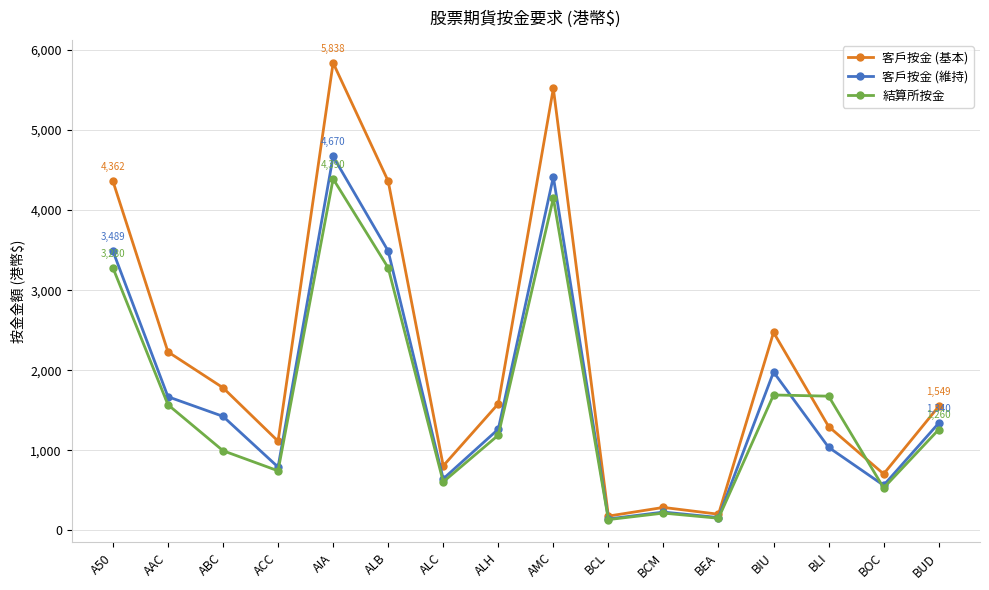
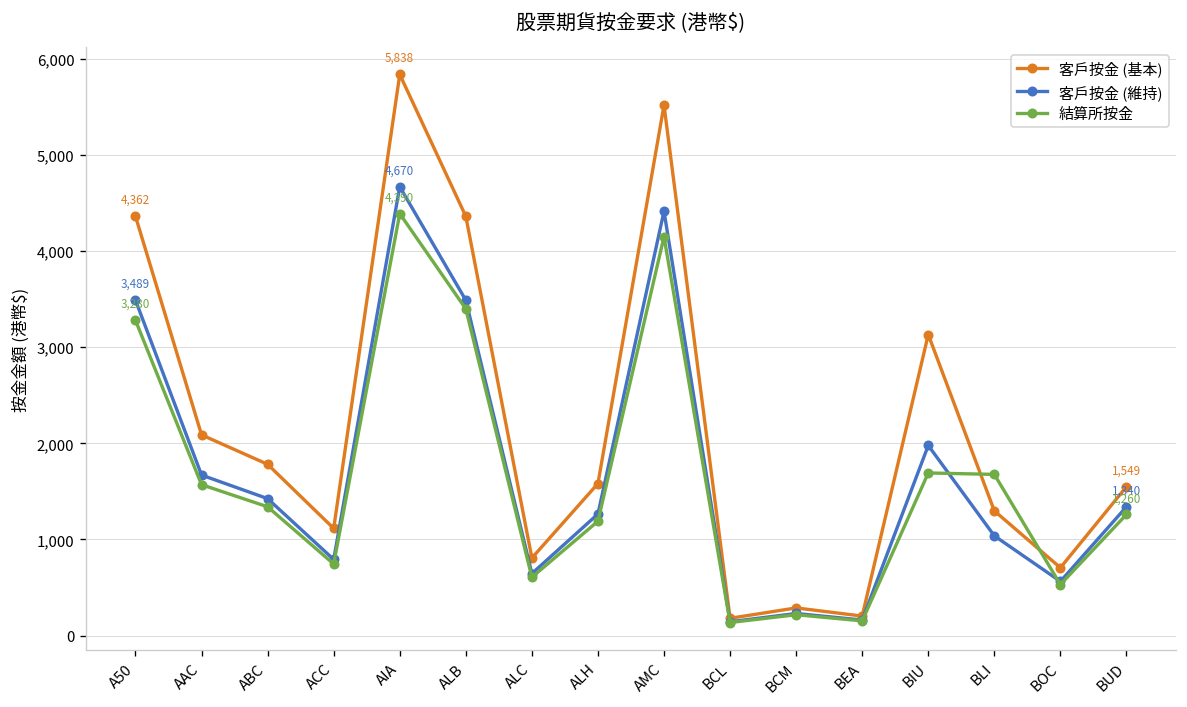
客戶按金 (基本), AAC: 2,200 -> 2,100
結算所按金, ABC: 1,000 -> 1,300
結算所按金, ALB: 3,300 -> 3,400
客戶按金 (基本), BIU: 2,500 -> 3,100
